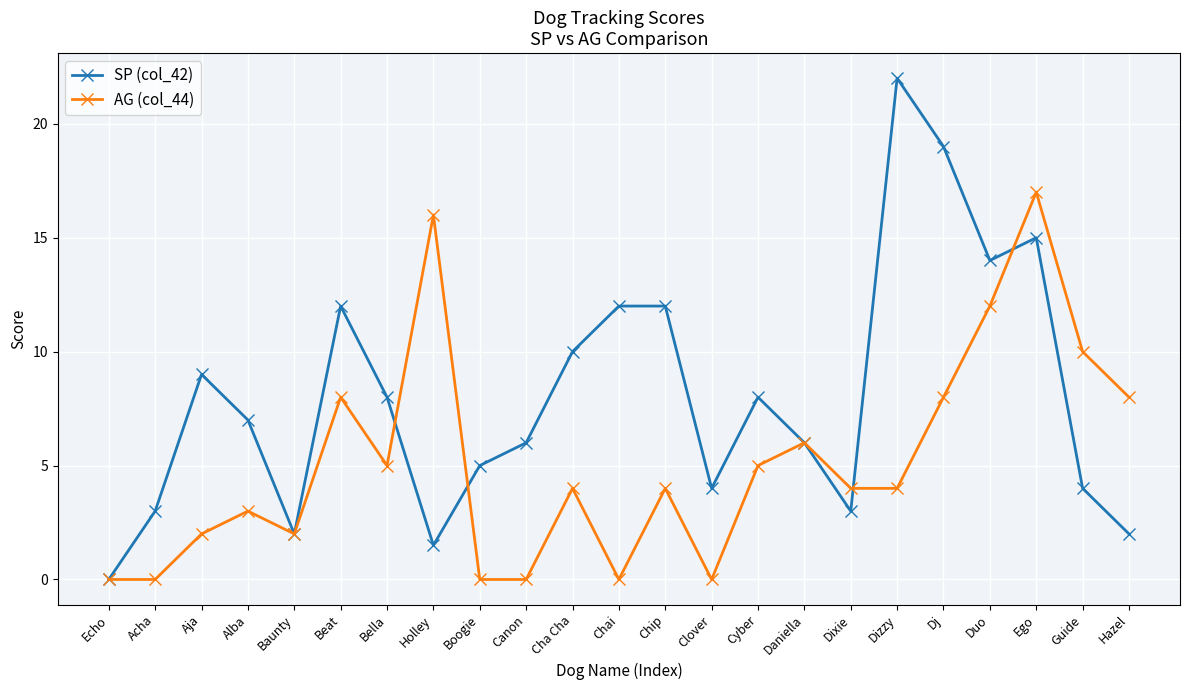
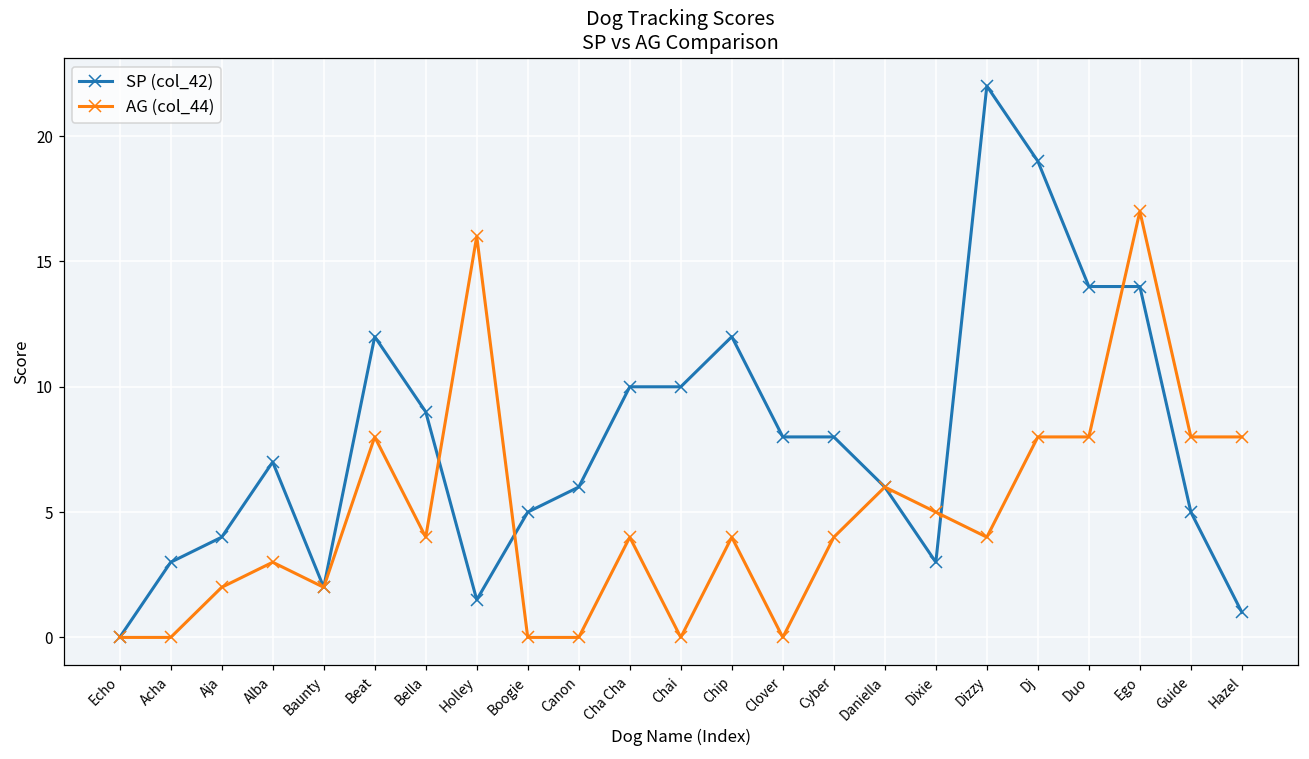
SP (col_42), Aja: 9 -> 4
SP (col_42), Bella: 8 -> 9
AG (col_44), Bella: 5 -> 4
SP (col_42), Chai: 12 -> 10
SP (col_42), Clover: 4 -> 8
AG (col_44), Cyber: 5 -> 4
AG (col_44), Dixie: 4 -> 5
AG (col_44), Duo: 12 -> 8
SP (col_42), Ego: 15 -> 14
SP (col_42), Guide: 4 -> 5
AG (col_44), Guide: 10 -> 8
SP (col_42), Hazel: 2 -> 1
